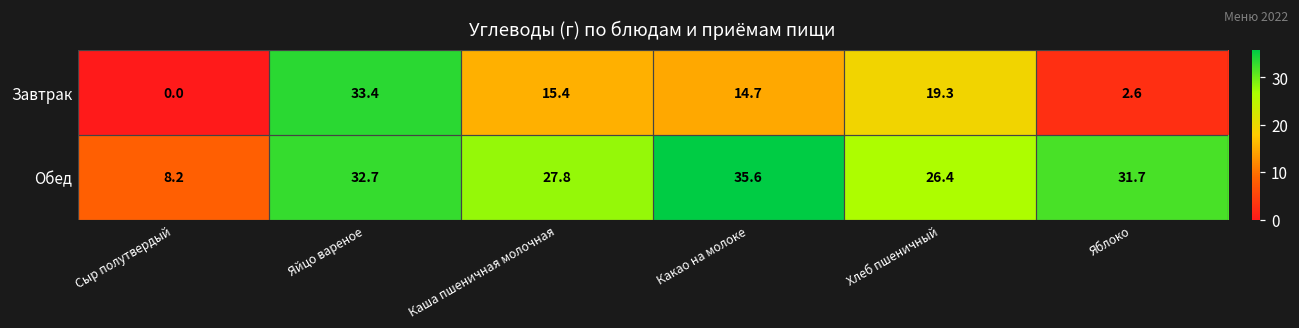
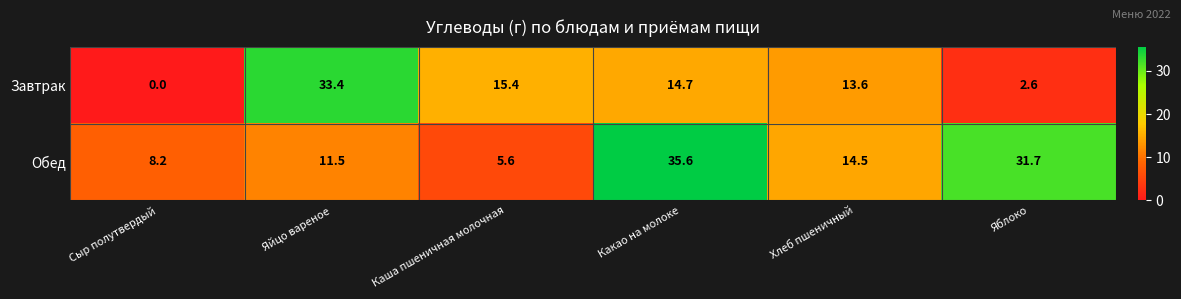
Завтрак, Хлеб пшеничный: 19.3 -> 13.6
Обед, Яйцо вареное: 32.7 -> 11.5
Обед, Каша пшеничная молочная: 27.8 -> 5.6
Обед, Хлеб пшеничный: 26.4 -> 14.5
